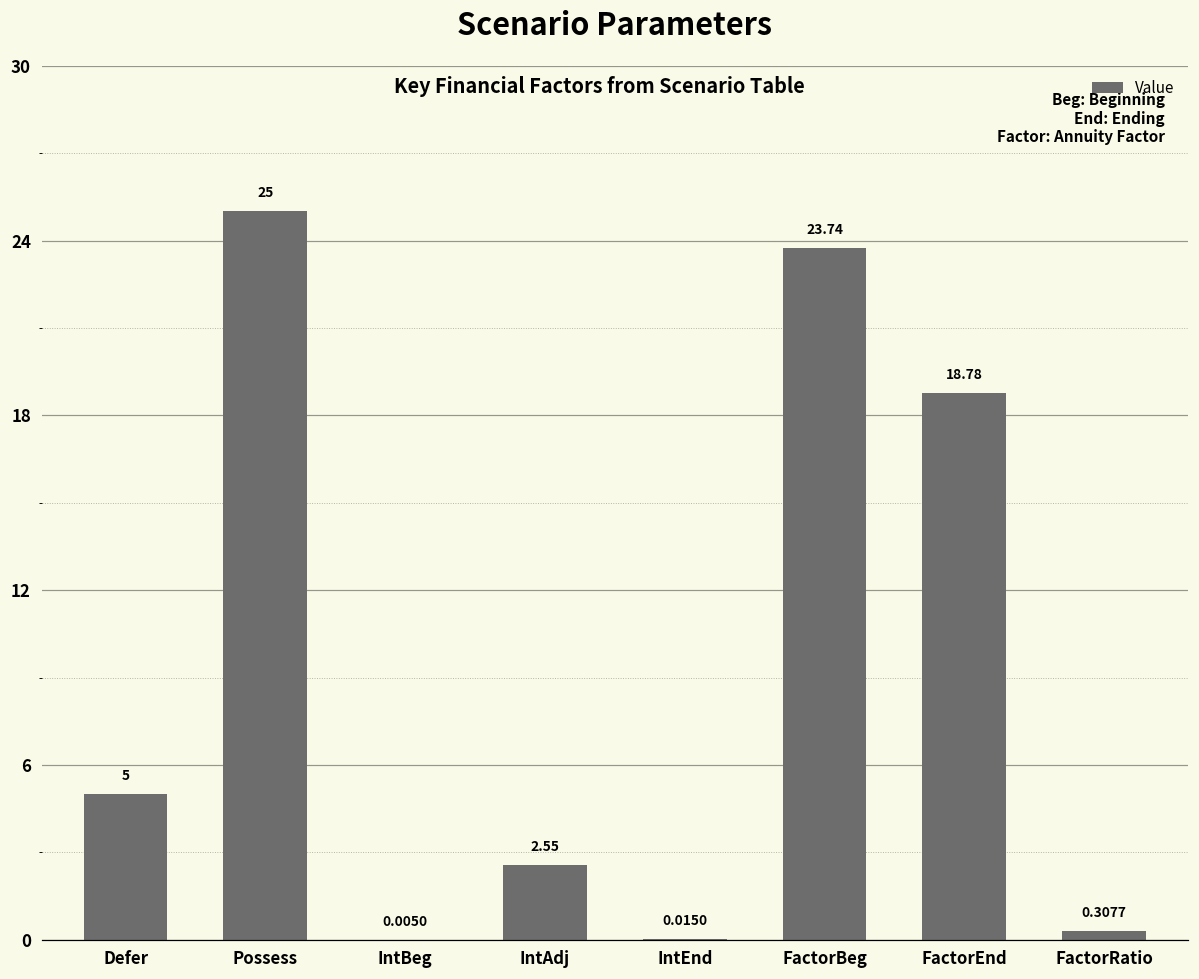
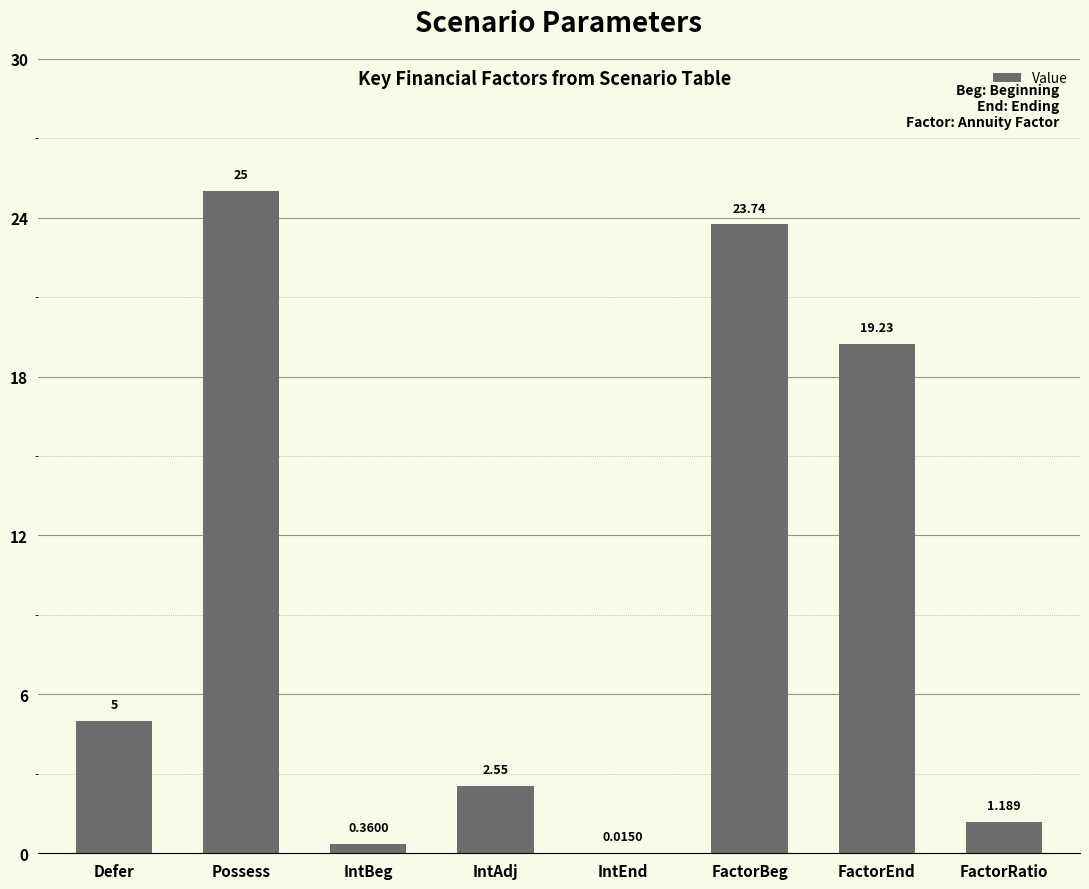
IntBeg: 0.0050 -> 0.3600
FactorEnd: 18.78 -> 19.23
FactorRatio: 0.3077 -> 1.189
